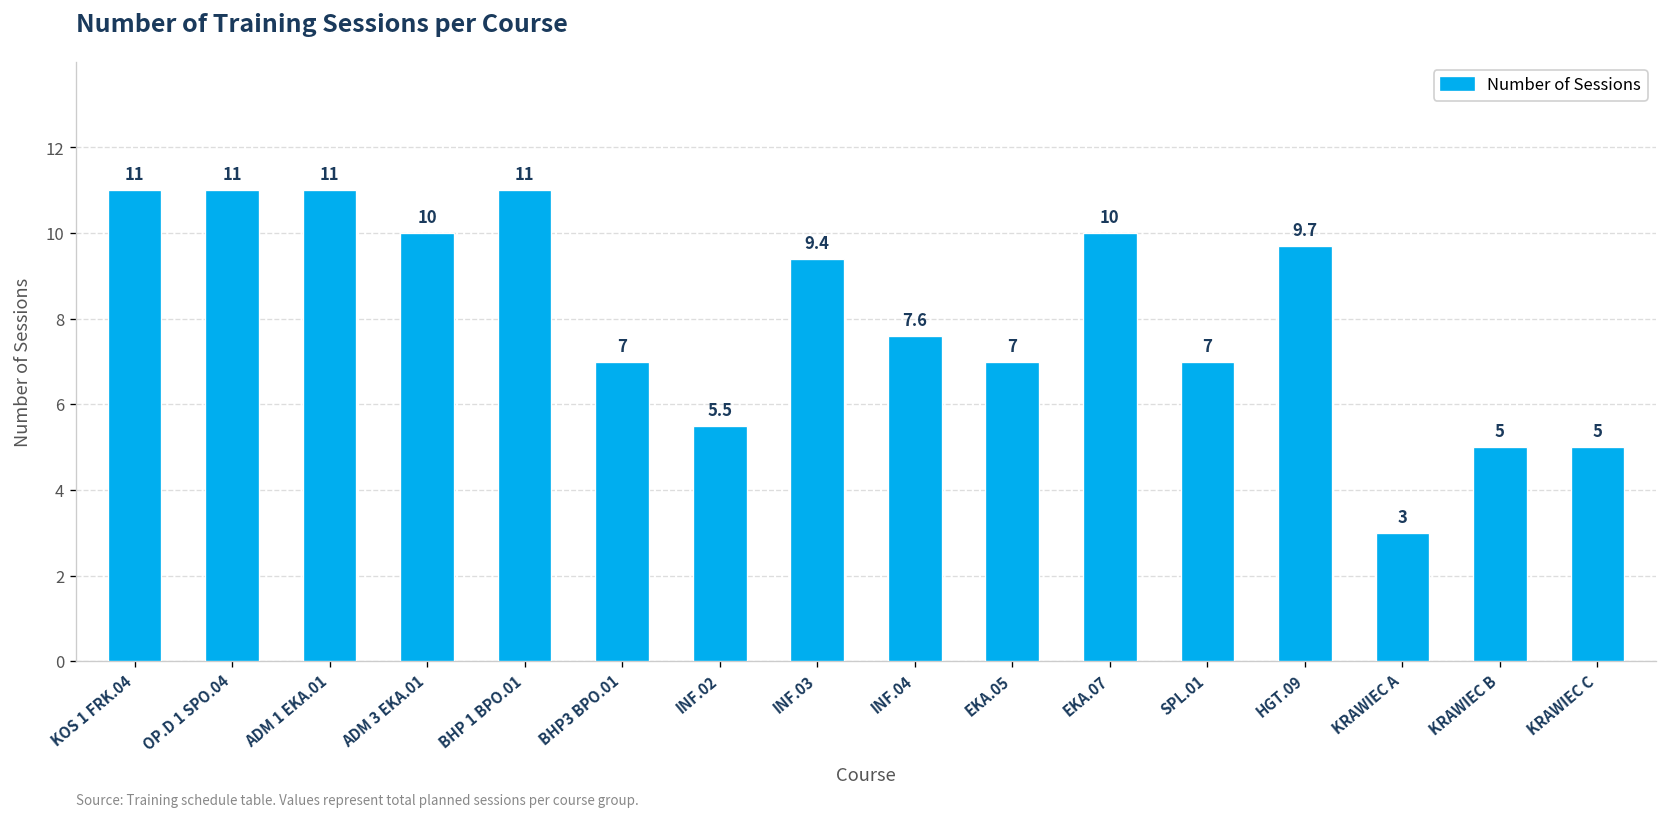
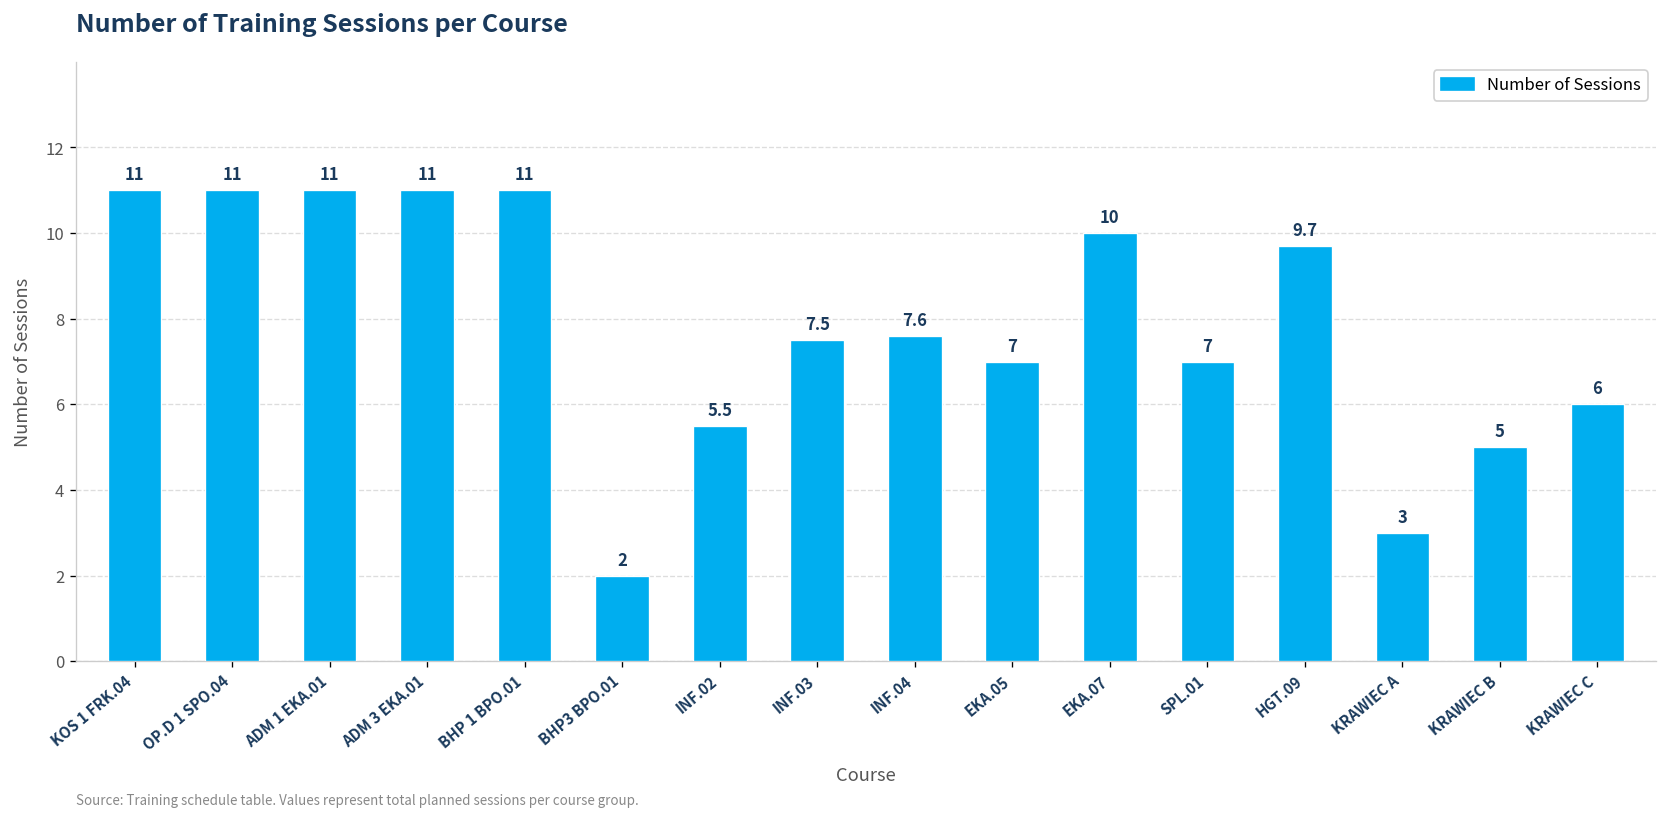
ADM 3 EKA.01: 10 -> 11
BHP3 BPO.01: 7 -> 2
INF.03: 9.4 -> 7.5
KRAWIEC C: 5 -> 6
